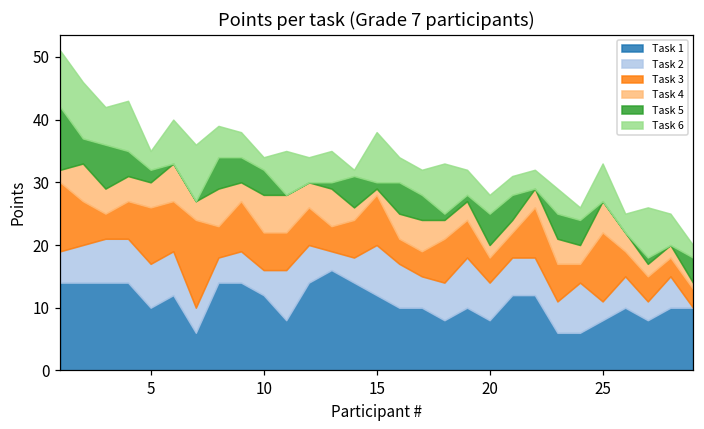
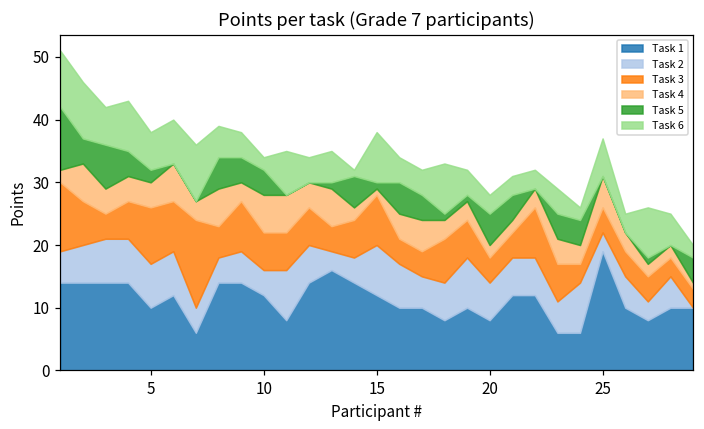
Task 6, 5: 3 -> 6
Task 1, 25: 8 -> 19
Task 3, 25: 11 -> 4
